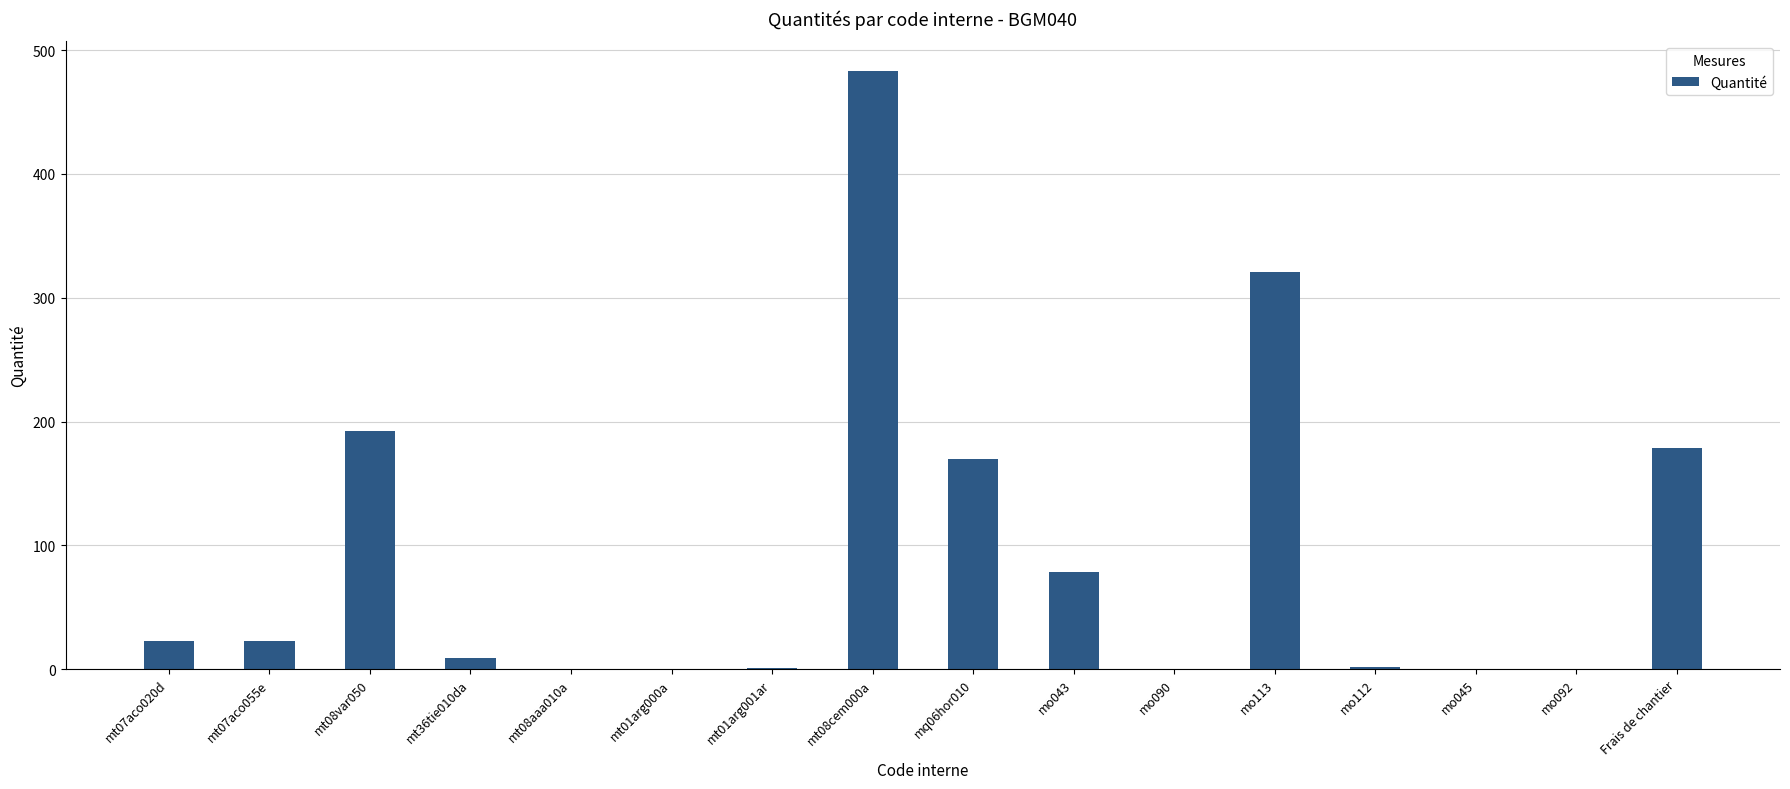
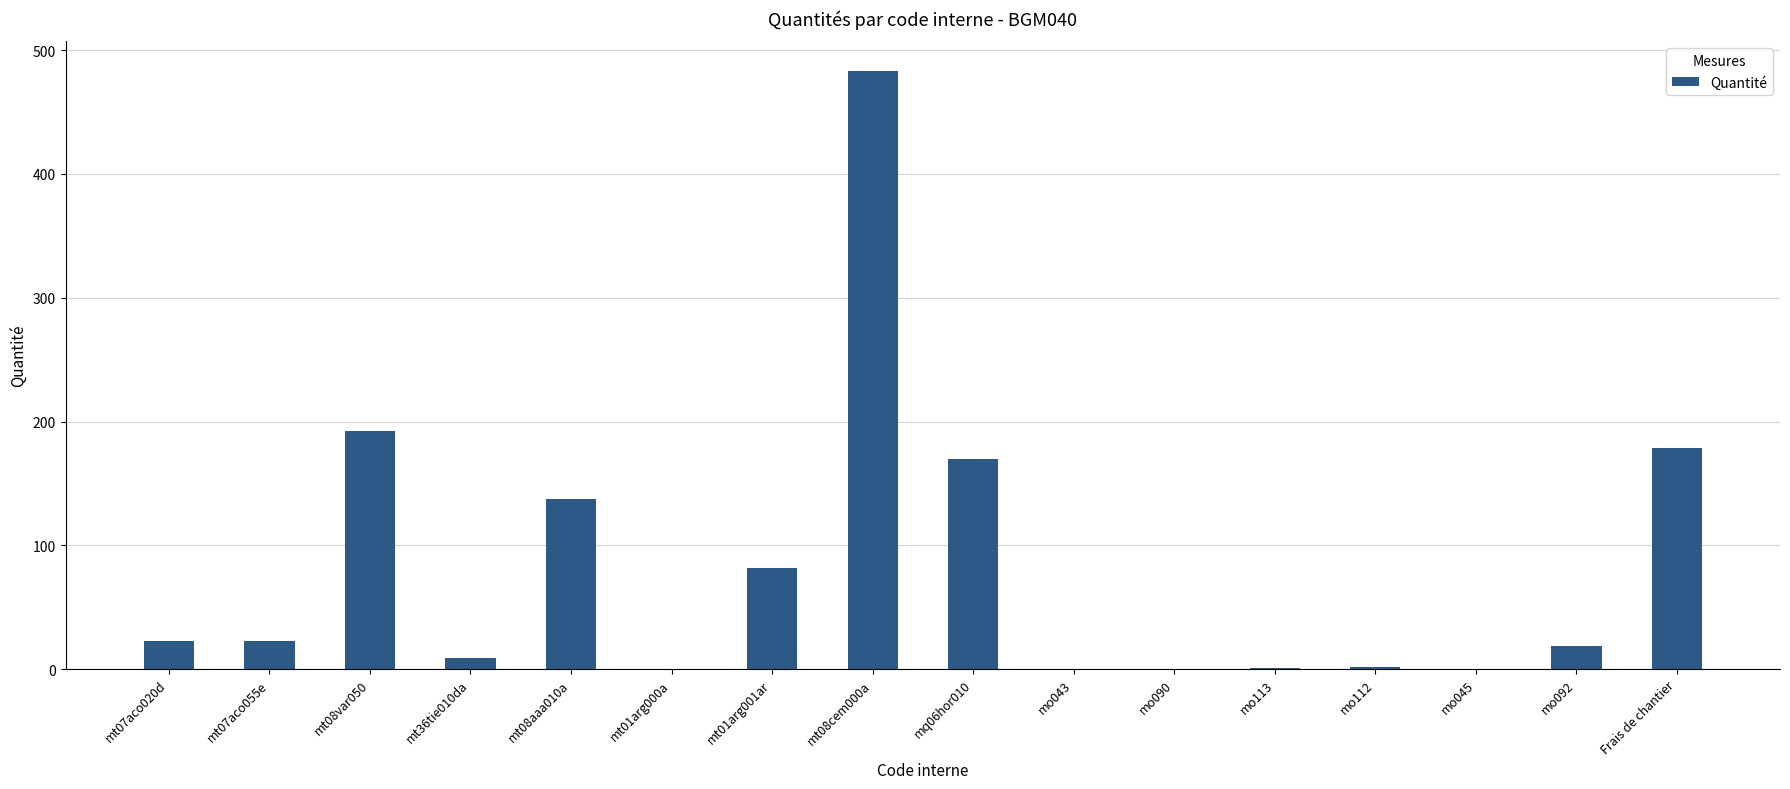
mt08aaa010a: 0 -> 138
mt01arg001ar: 1 -> 82
mo043: 79 -> 0
mo113: 321 -> 1
mo092: 0 -> 19
